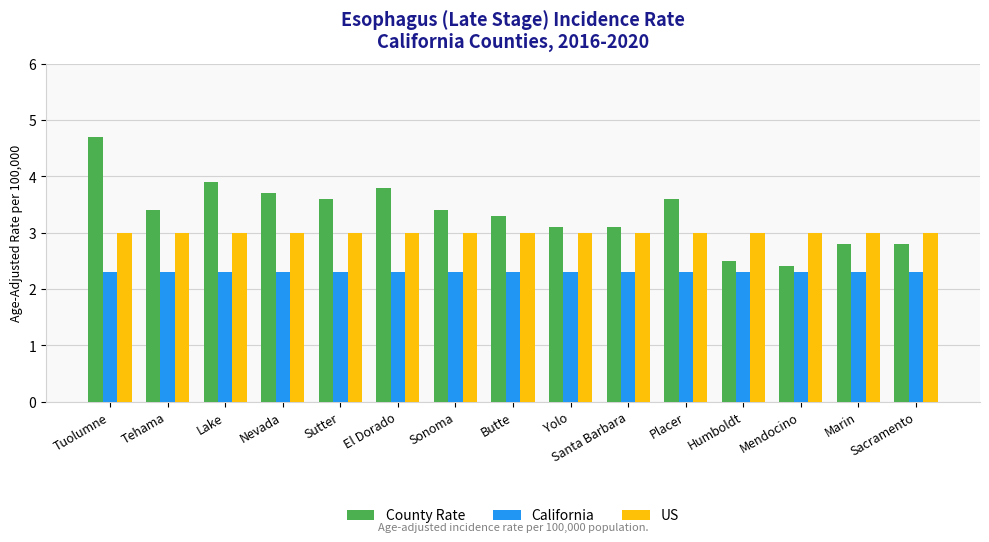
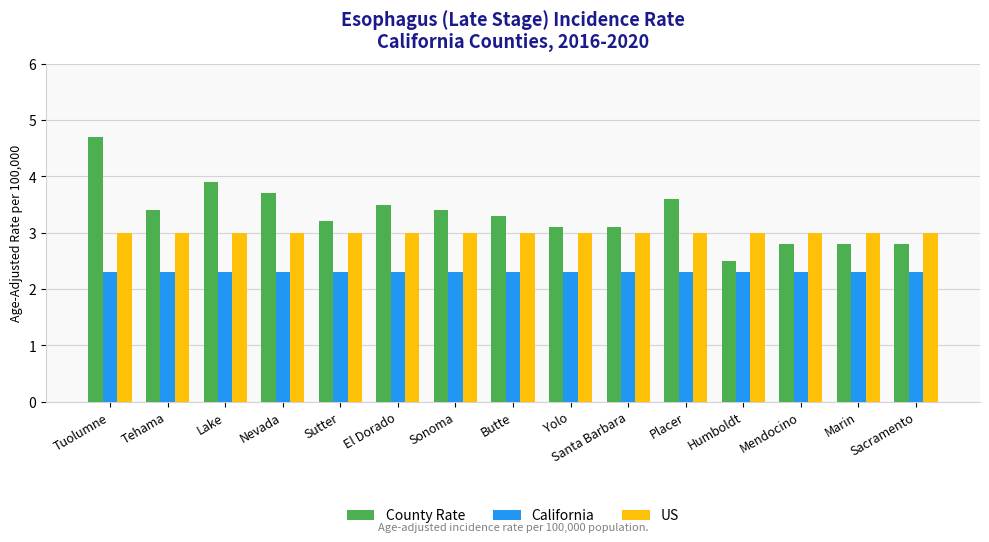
County Rate, Sutter: 3.6 -> 3.2
County Rate, El Dorado: 3.8 -> 3.5
County Rate, Mendocino: 2.4 -> 2.8
